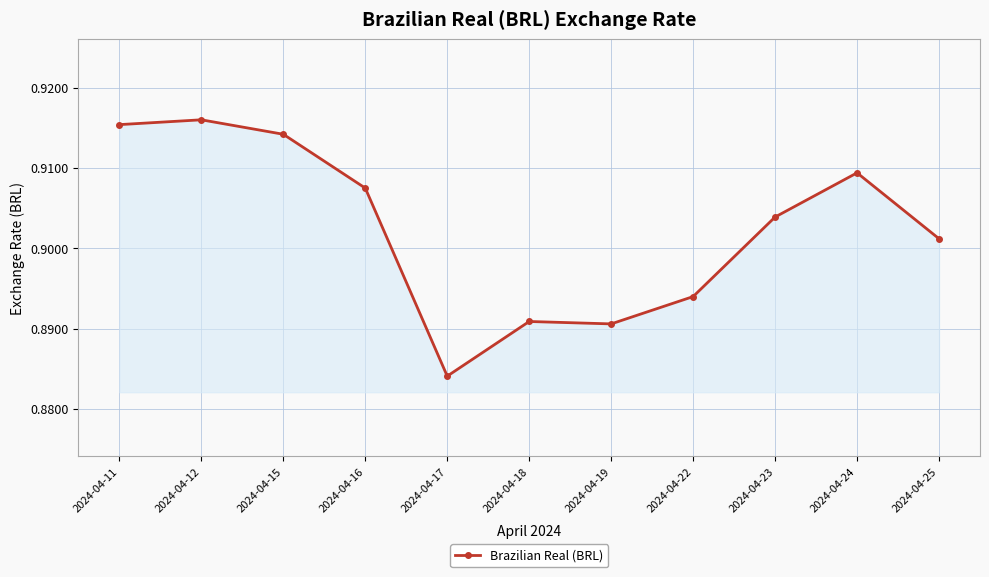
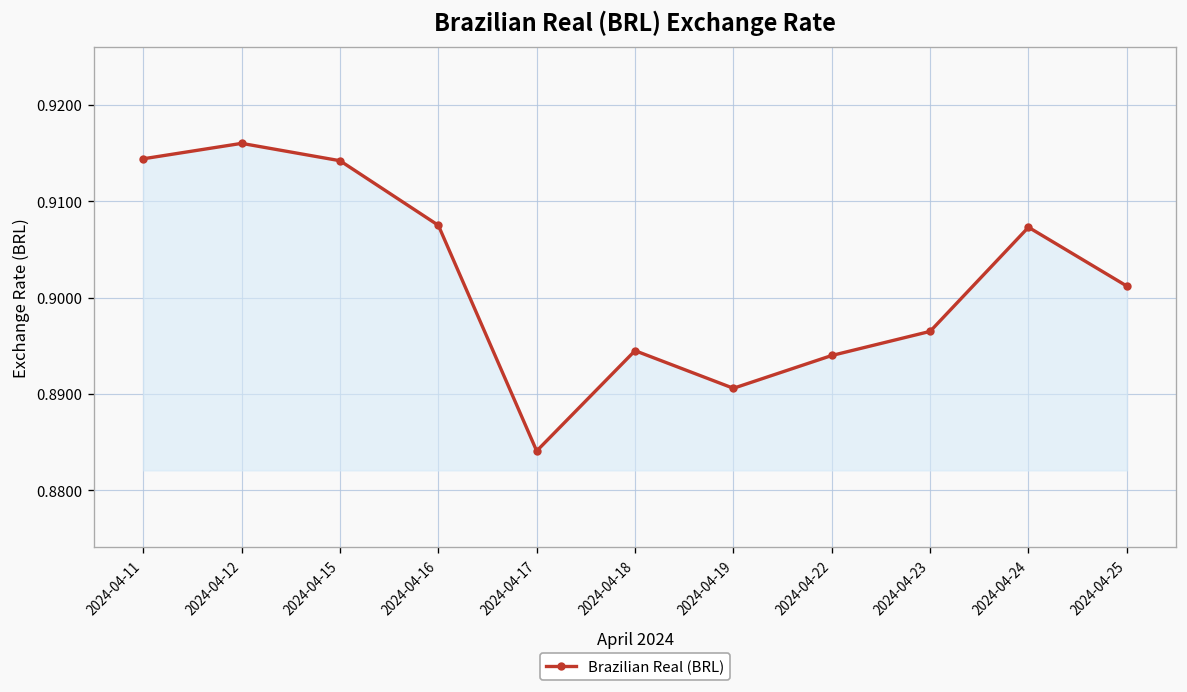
2024-04-11: 0.915 -> 0.914
2024-04-18: 0.891 -> 0.895
2024-04-23: 0.904 -> 0.897
2024-04-24: 0.909 -> 0.907
